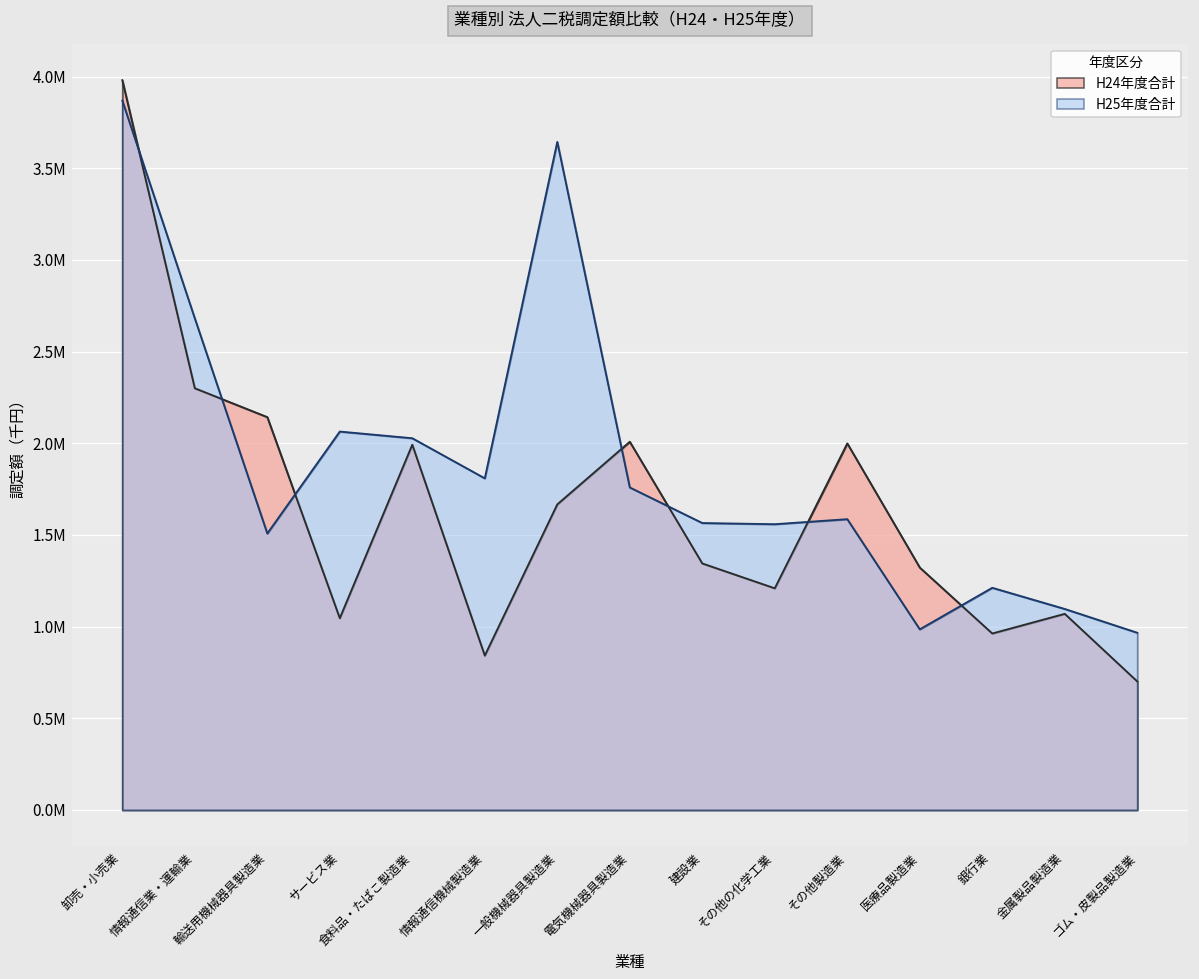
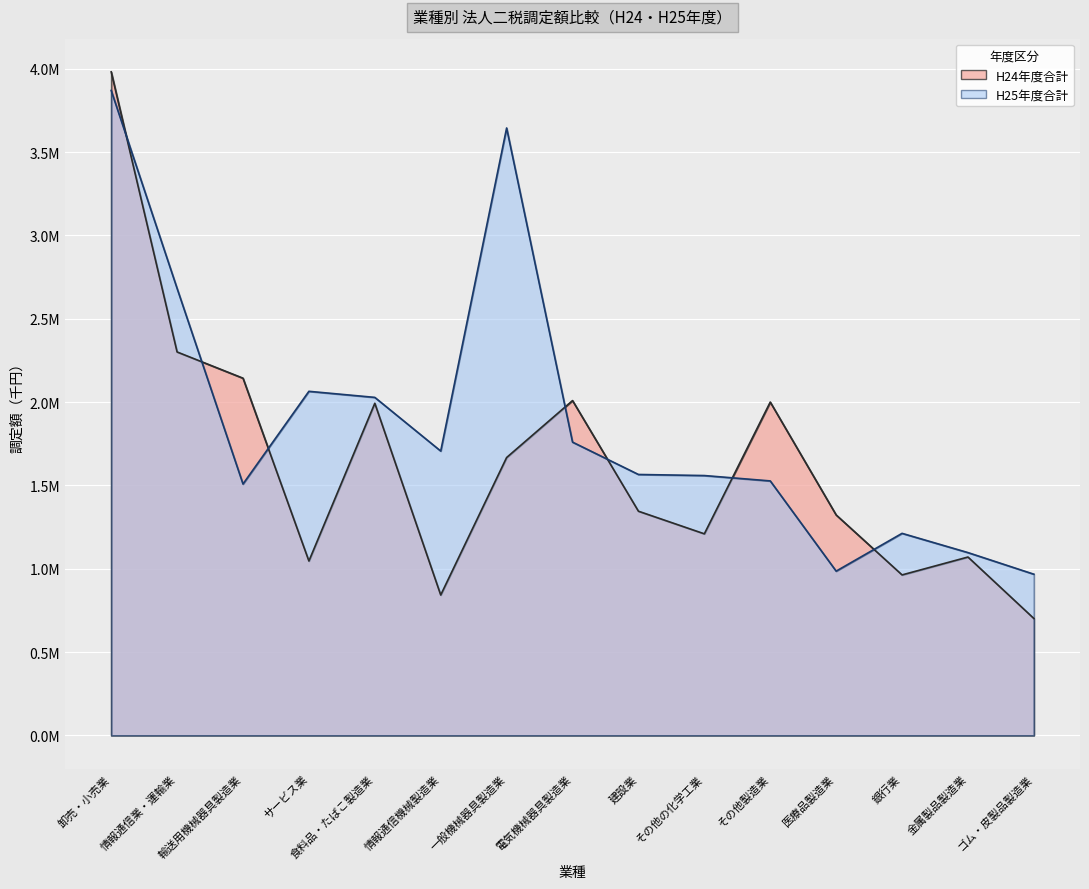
H25年度合計, 情報通信機械製造業: 1810000 -> 1710000
H25年度合計, その他製造業: 1590000 -> 1530000
